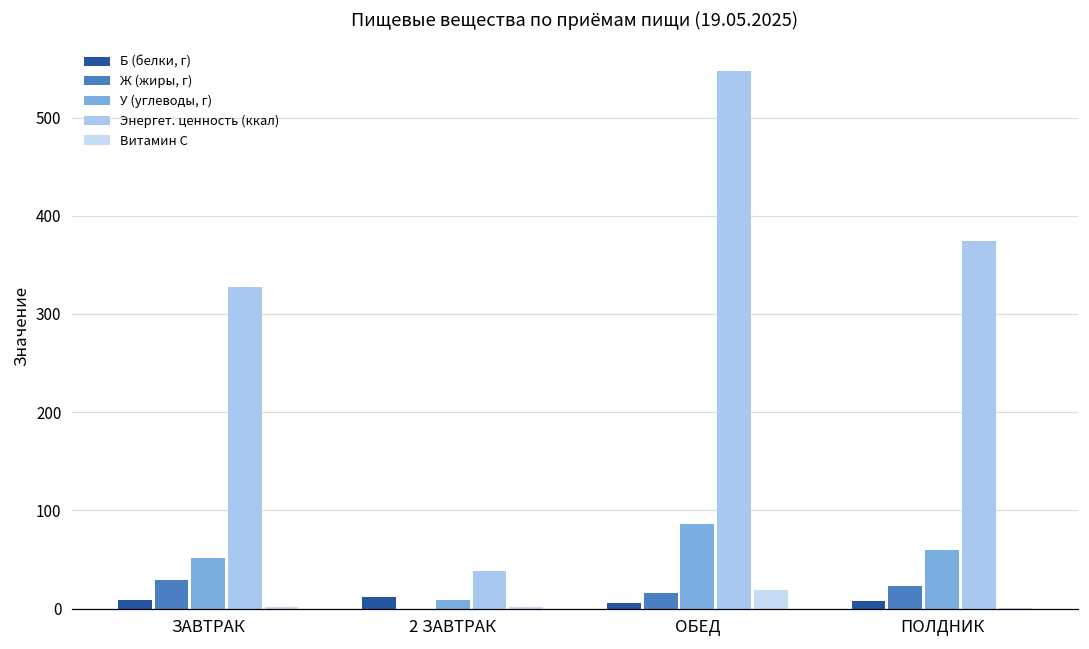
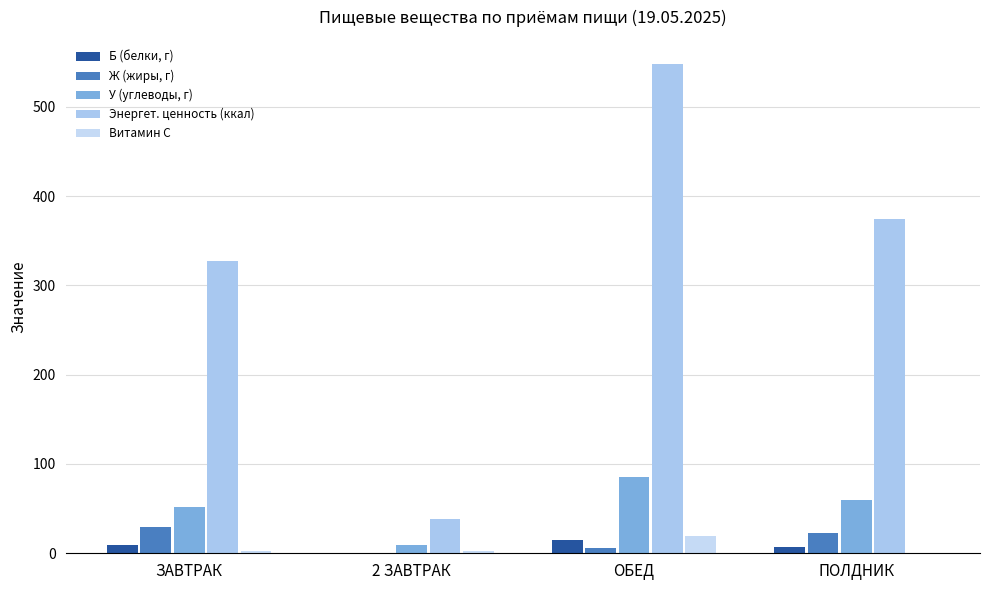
Б (белки, г), 2 ЗАВТРАК: 10 -> 0
Б (белки, г), ОБЕД: 10 -> 20
Ж (жиры, г), ОБЕД: 20 -> 10
